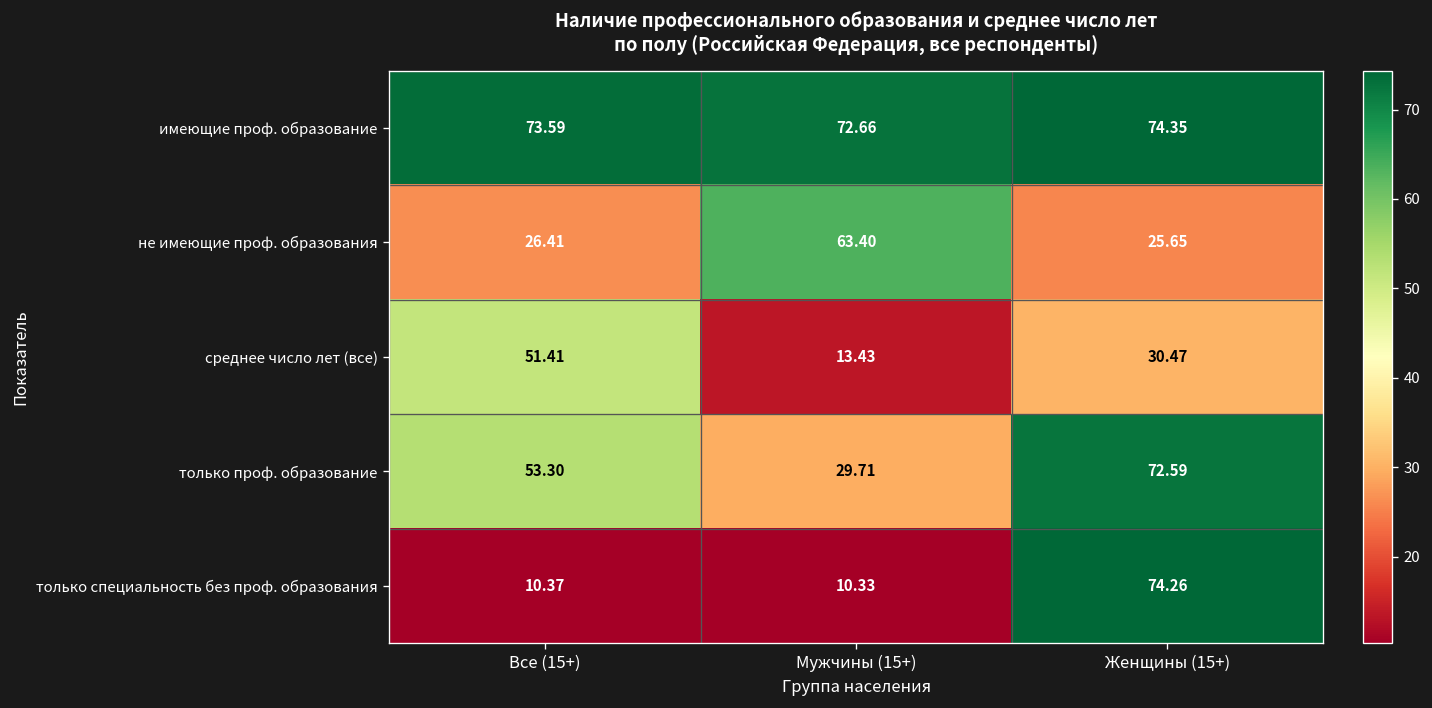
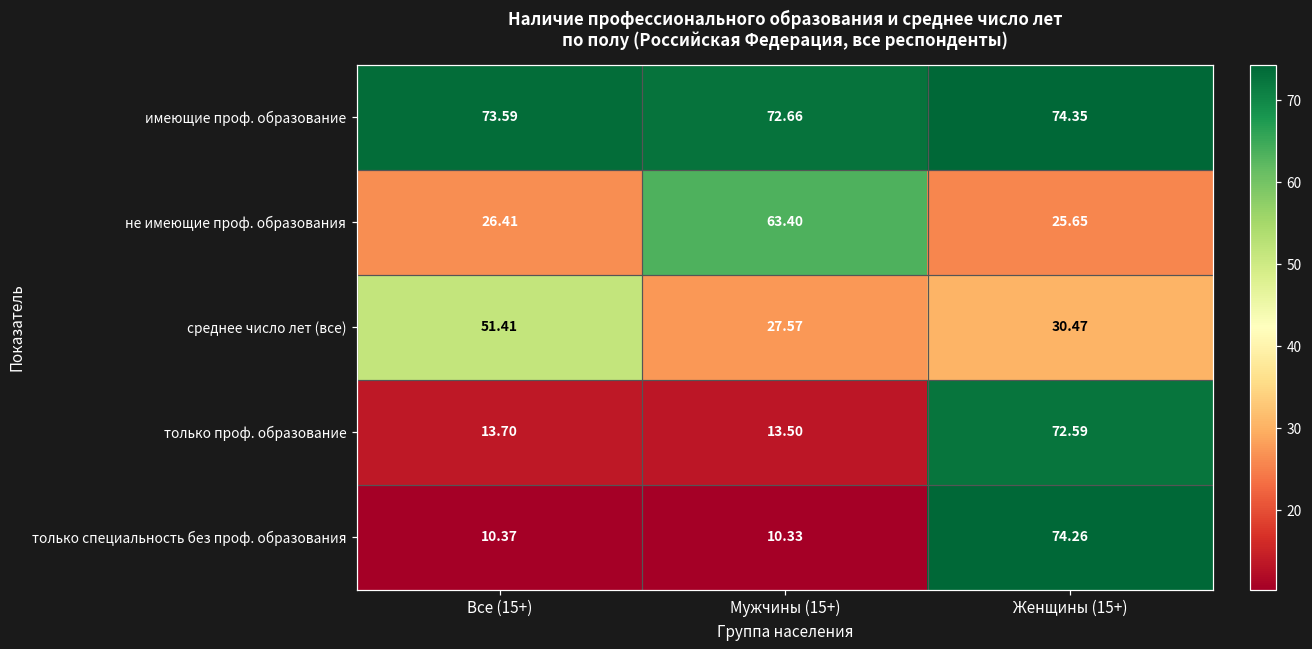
среднее число лет (все), Мужчины (15+): 13.43 -> 27.57
только проф. образование, Все (15+): 53.30 -> 13.70
только проф. образование, Мужчины (15+): 29.71 -> 13.50
